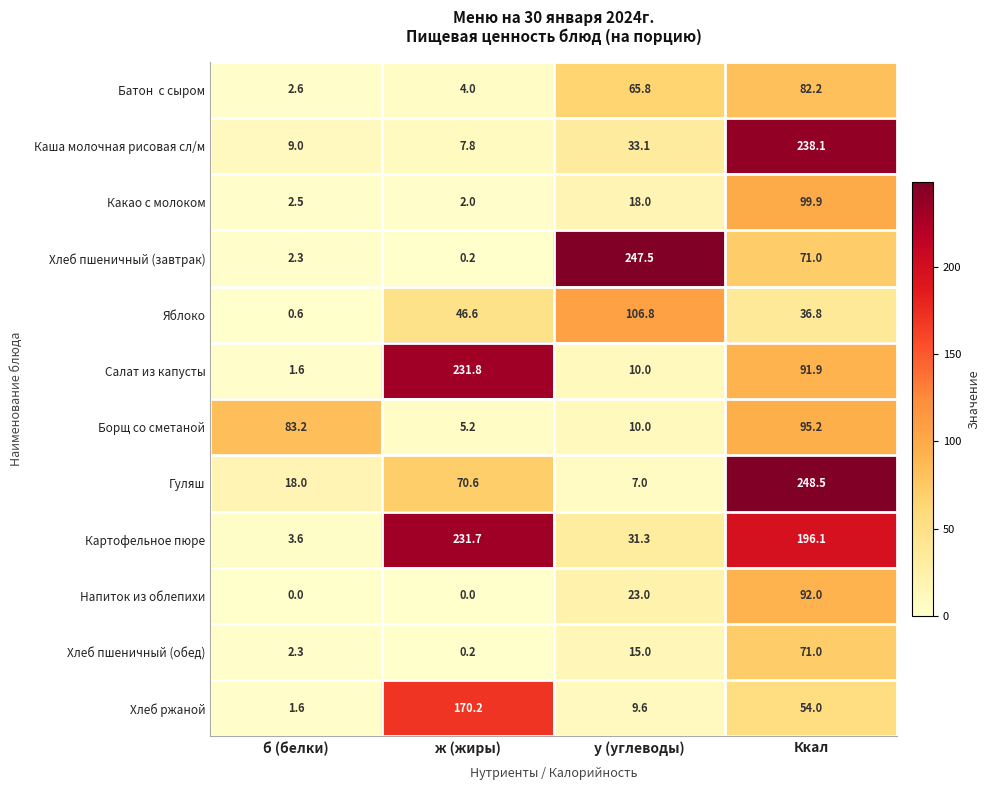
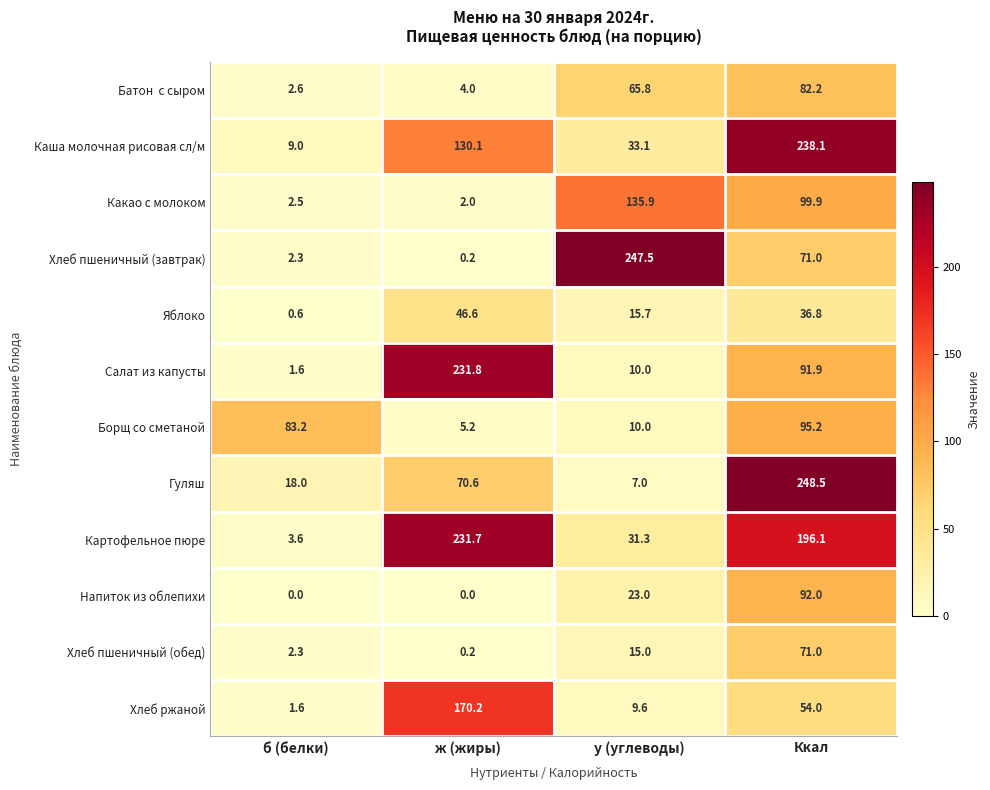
Каша молочная рисовая сл/м, ж (жиры): 7.8 -> 130.1
Какао с молоком, у (углеводы): 18.0 -> 135.9
Яблоко, у (углеводы): 106.8 -> 15.7
